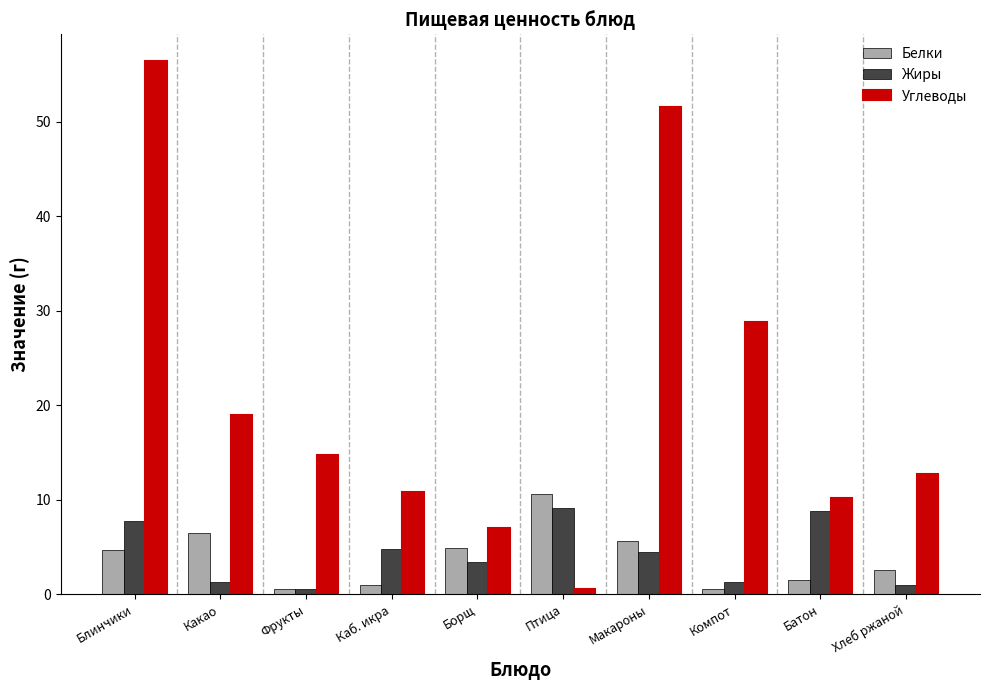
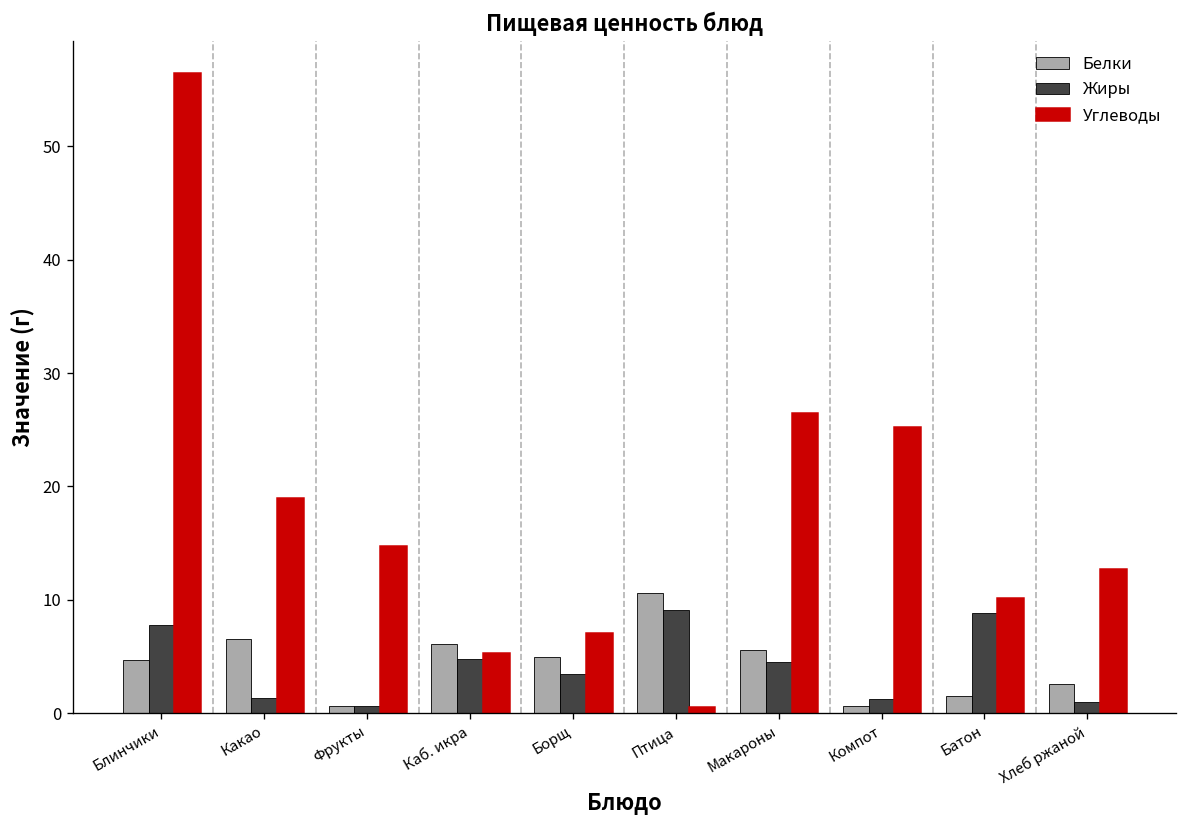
Белки, Каб. икра: 1 -> 6
Углеводы, Каб. икра: 11 -> 5
Углеводы, Макароны: 52 -> 27
Углеводы, Компот: 29 -> 25
